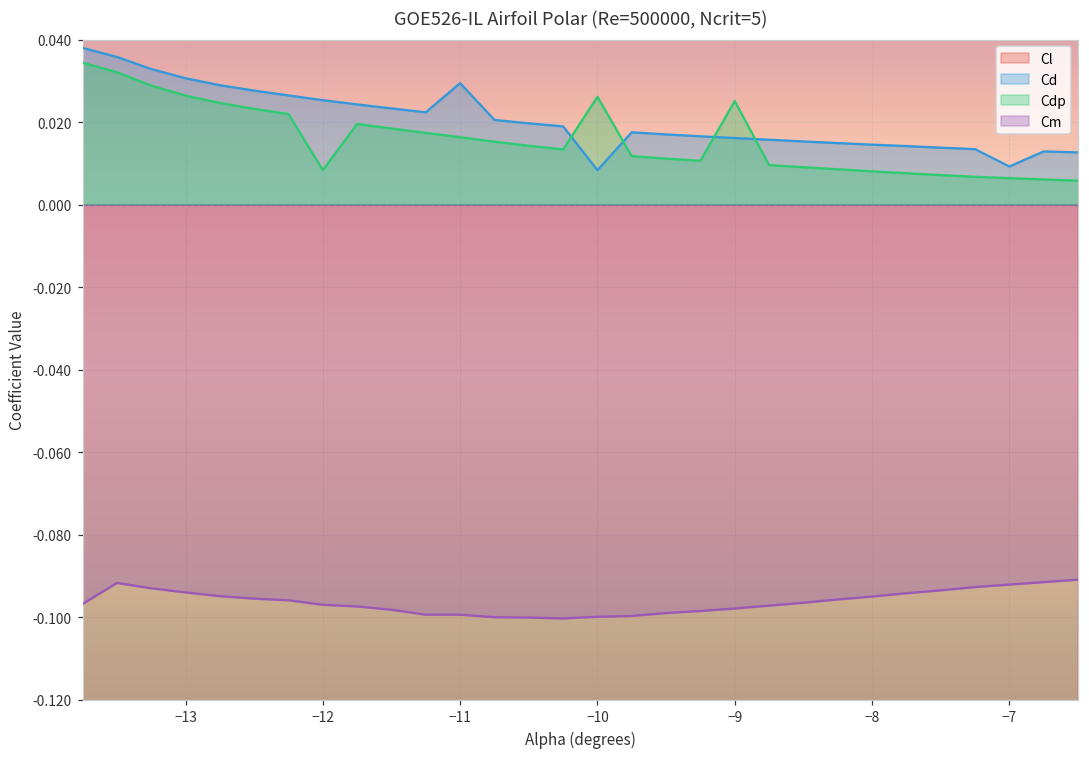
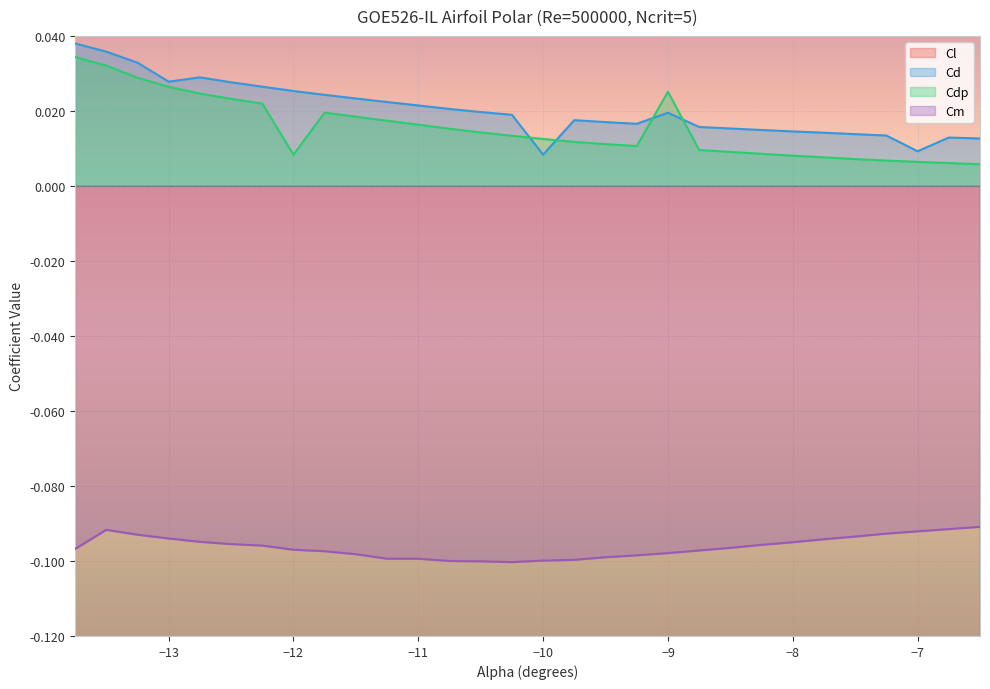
Cd, −13: 0.031 -> 0.028
Cd, −11: 0.029 -> 0.021
Cdp, −10: 0.026 -> 0.013
Cd, −9: 0.016 -> 0.020
